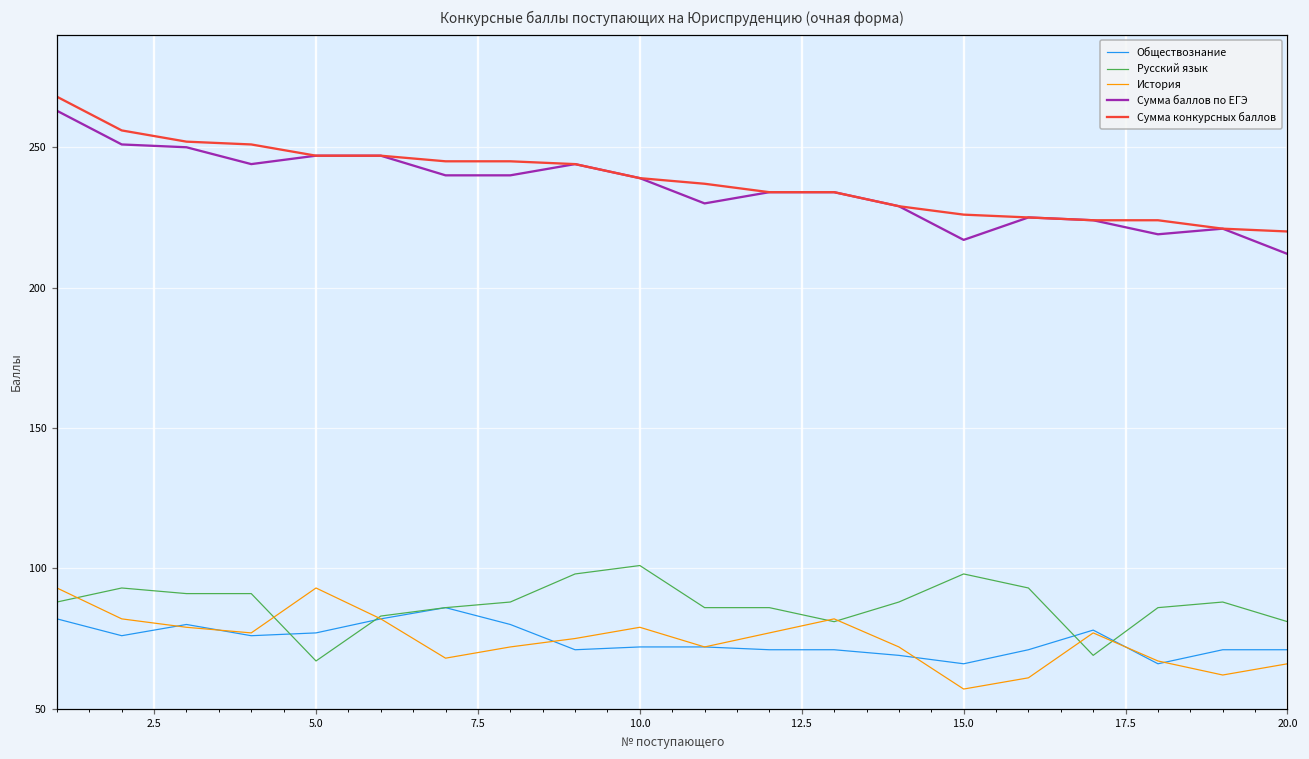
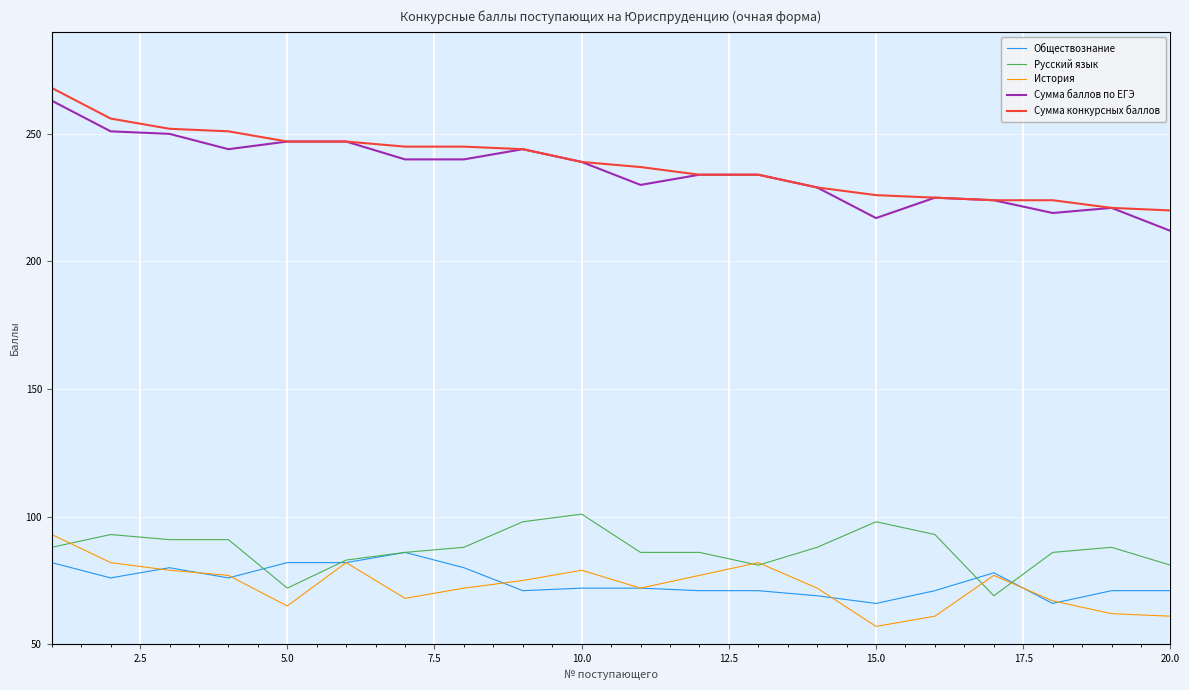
Обществознание, 5.0: 77 -> 82
Русский язык, 5.0: 67 -> 72
История, 5.0: 93 -> 65
История, 20.0: 66 -> 61
